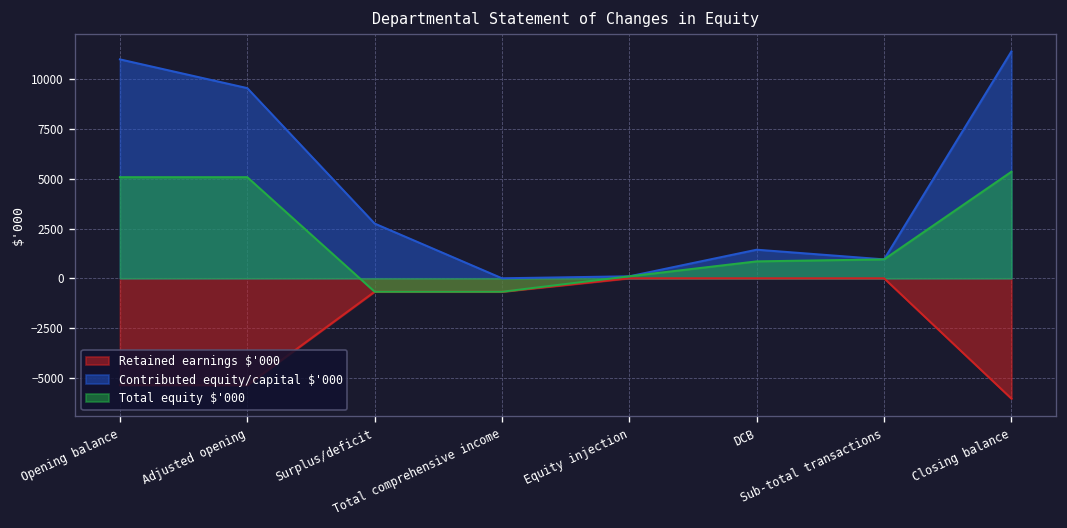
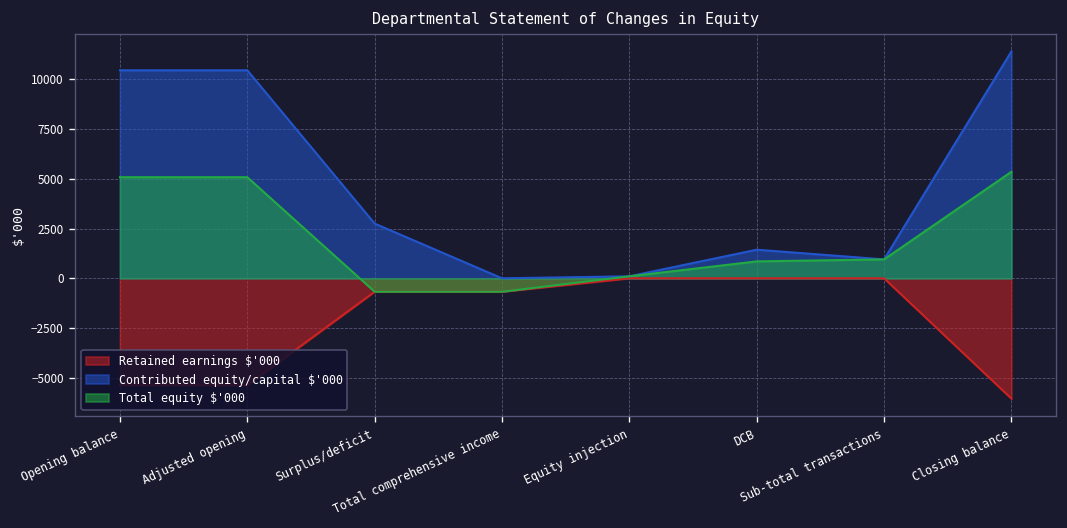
Contributed equity/capital $'000, Opening balance: 11000 -> 10500
Contributed equity/capital $'000, Adjusted opening: 9600 -> 10500
